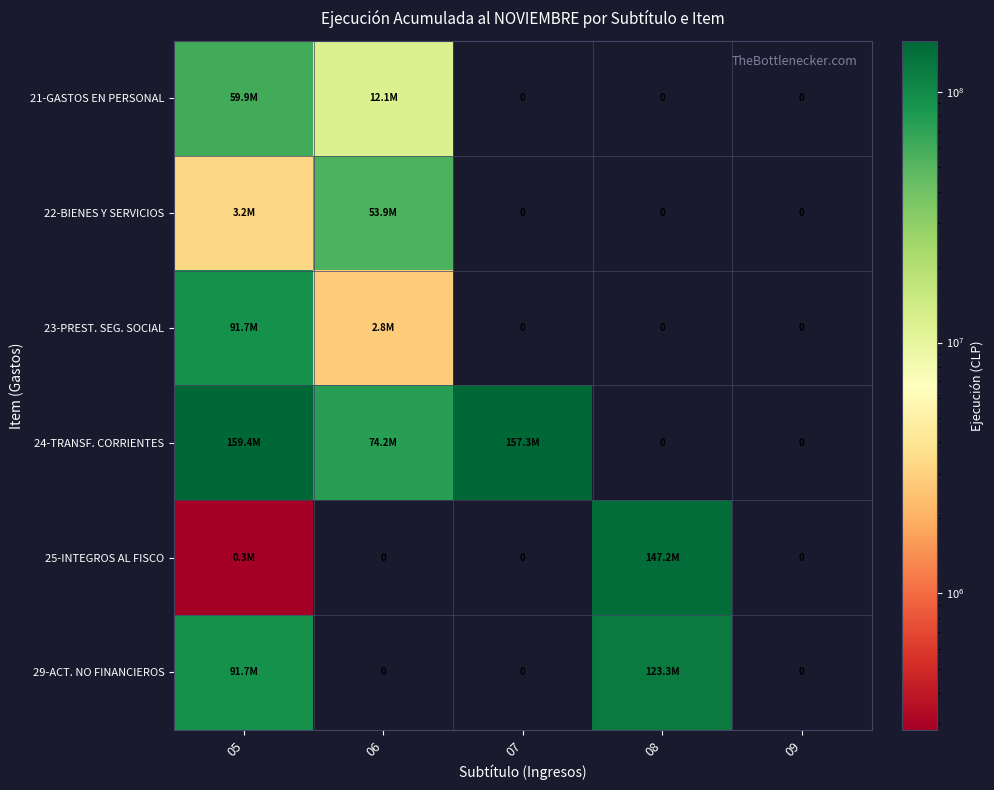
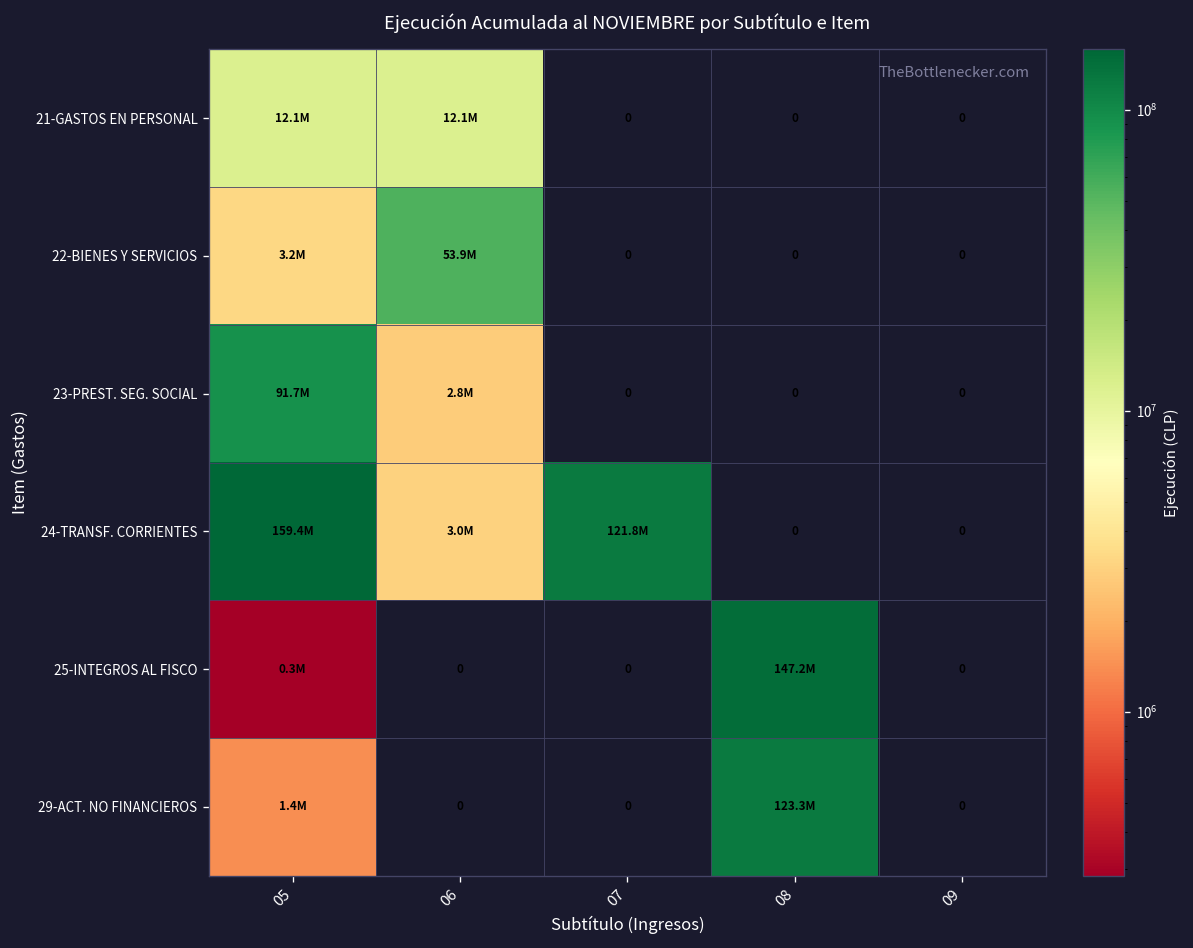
21-GASTOS EN PERSONAL, 05: 59.9M -> 12.1M
24-TRANSF. CORRIENTES, 06: 74.2M -> 3.0M
24-TRANSF. CORRIENTES, 07: 157.3M -> 121.8M
29-ACT. NO FINANCIEROS, 05: 91.7M -> 1.4M
